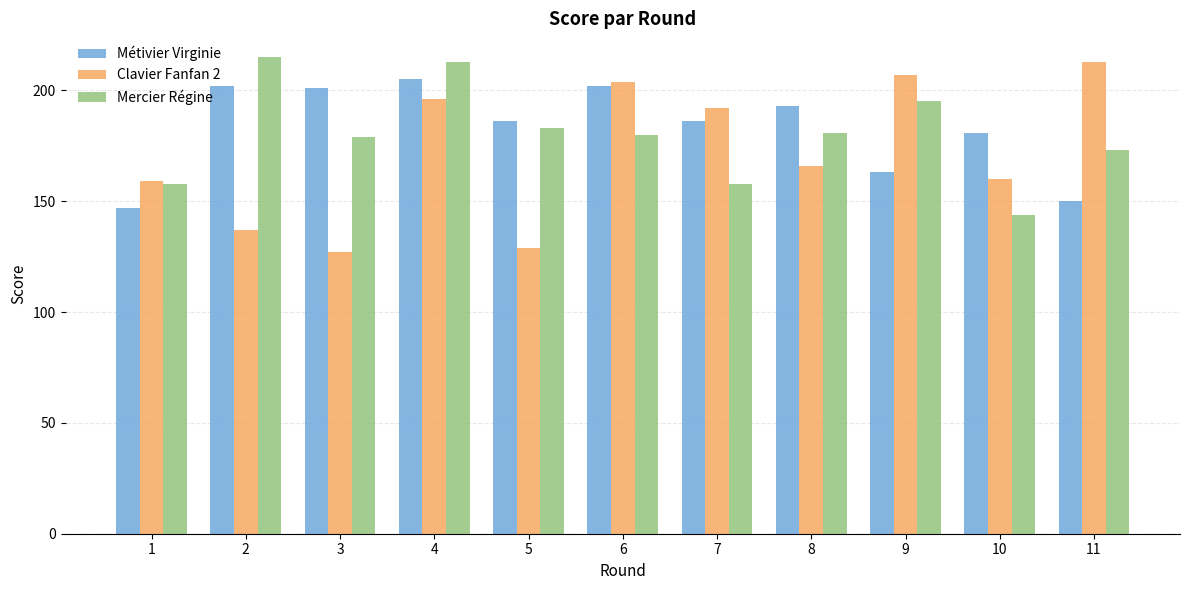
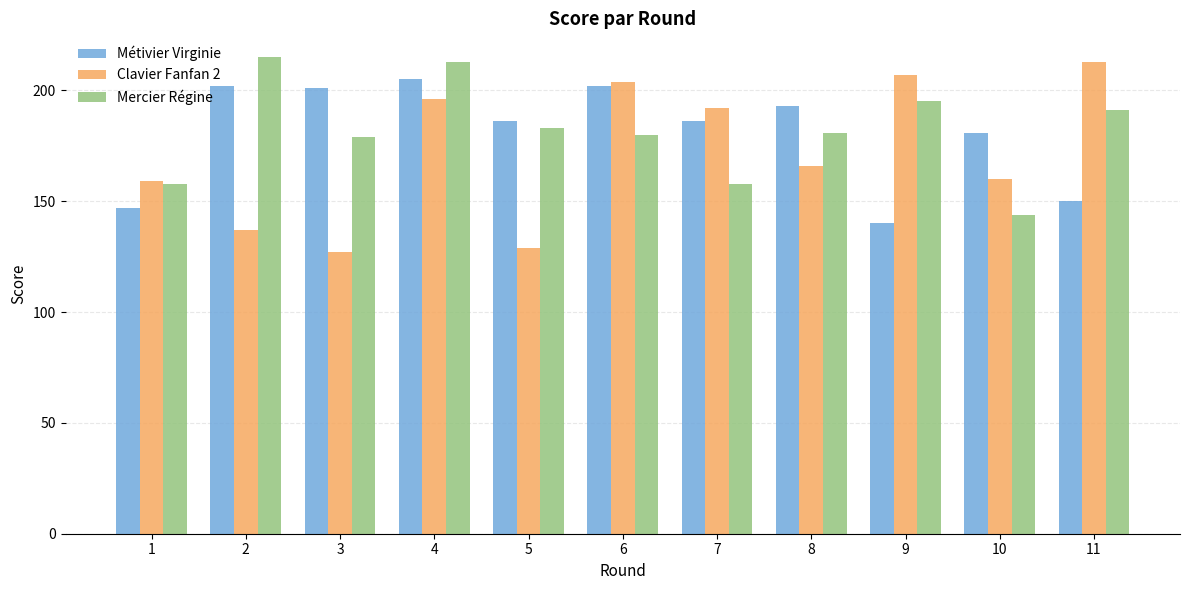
Métivier Virginie, 9: 163 -> 140
Mercier Régine, 11: 173 -> 191
